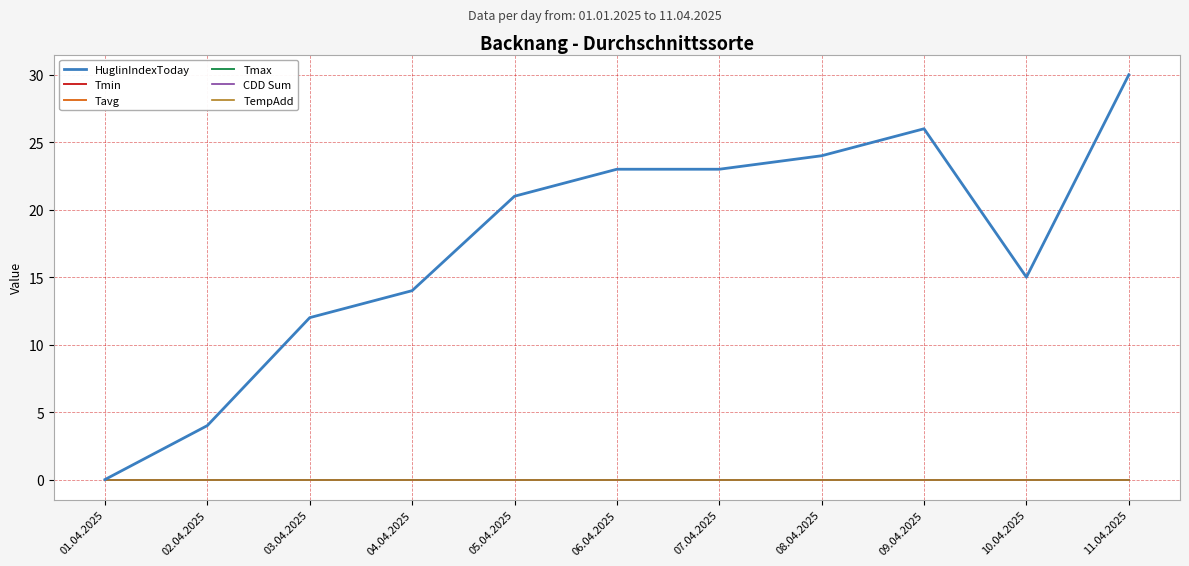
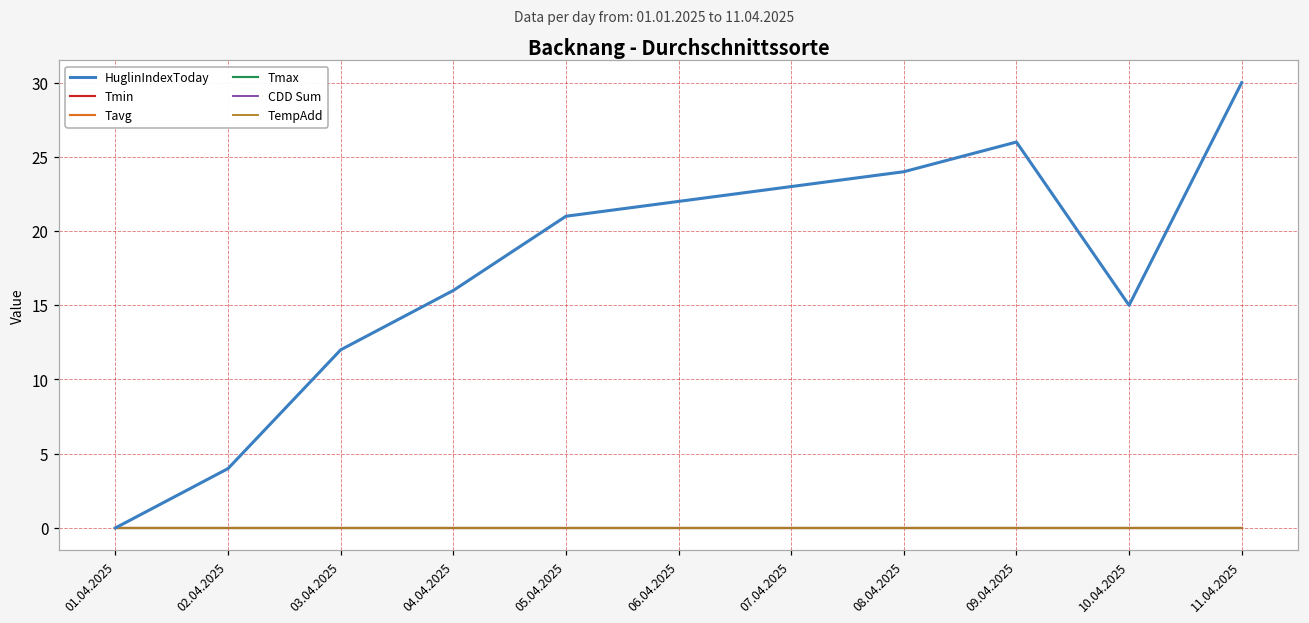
HuglinIndexToday, 04.04.2025: 14 -> 16
HuglinIndexToday, 06.04.2025: 23 -> 22
